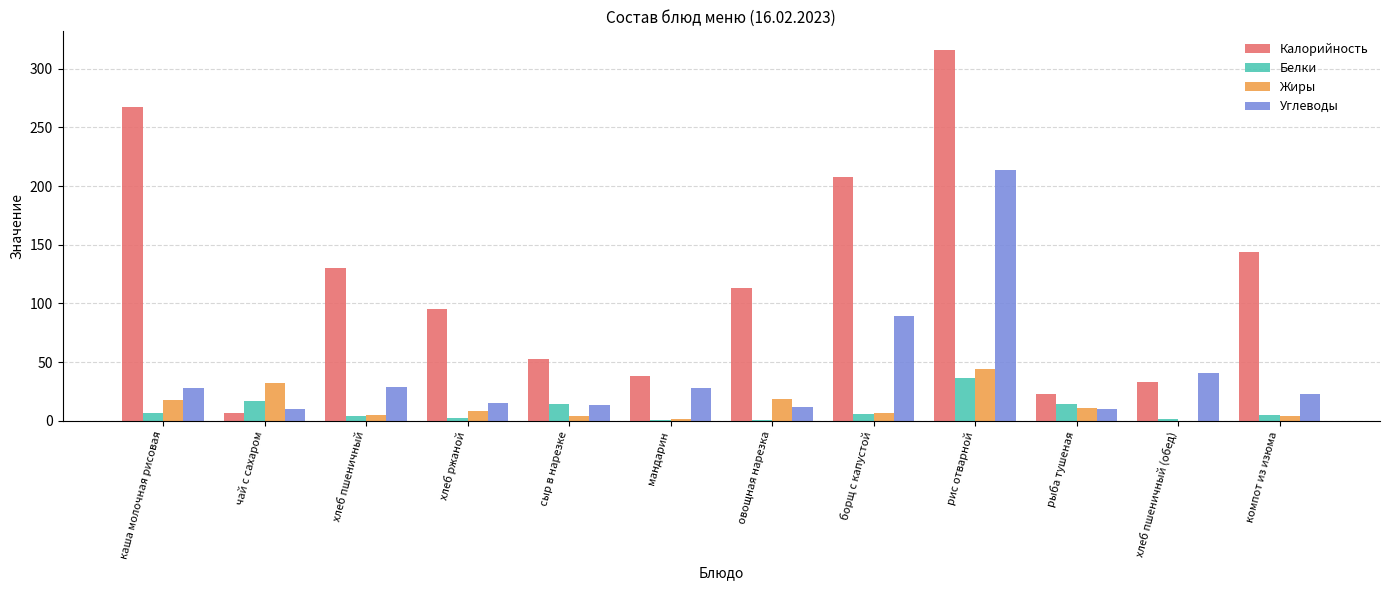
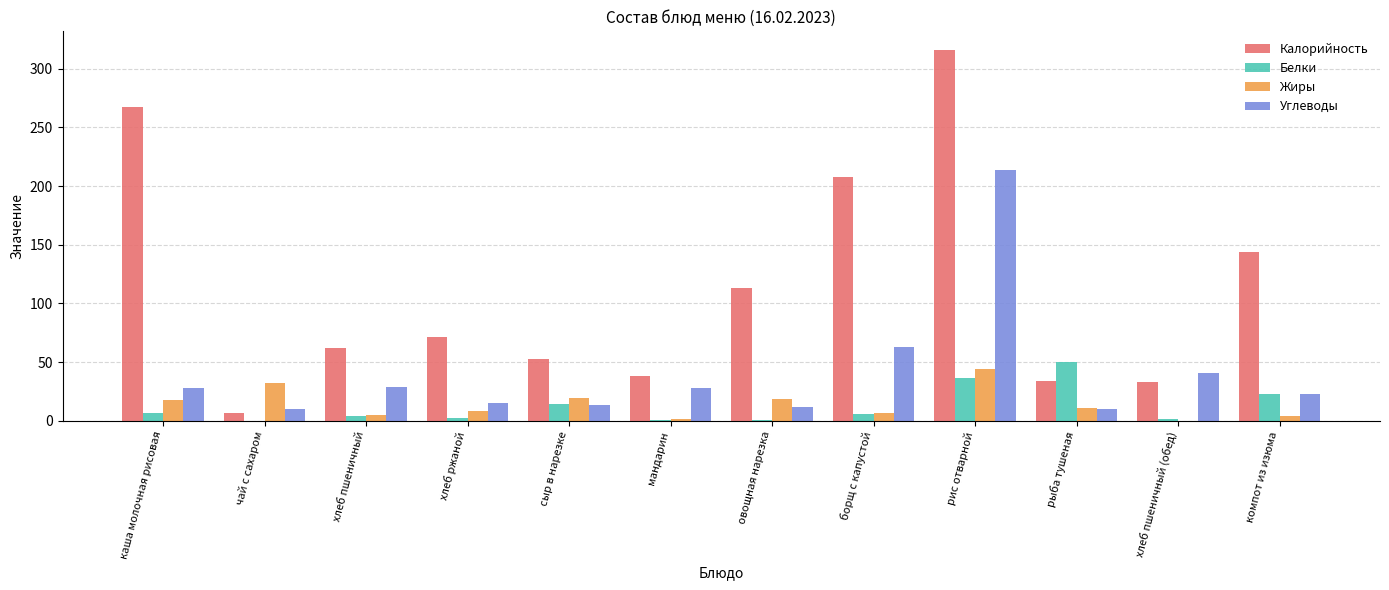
Белки, чай с сахаром: 17 -> 0
Калорийность, хлеб пшеничный: 130 -> 62
Калорийность, хлеб ржаной: 95 -> 71
Жиры, сыр в нарезке: 4 -> 19
Углеводы, борщ с капустой: 90 -> 63
Калорийность, рыба тушеная: 23 -> 34
Белки, рыба тушеная: 14 -> 50
Белки, компот из изюма: 5 -> 23
